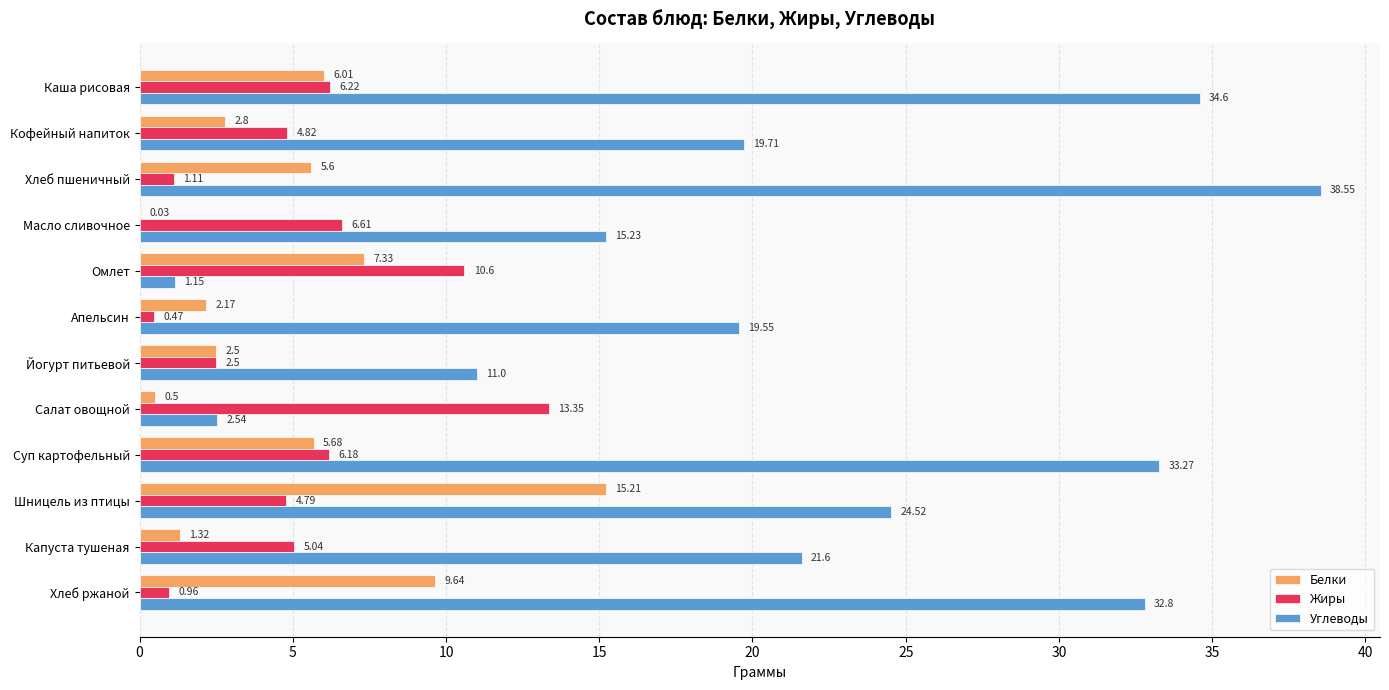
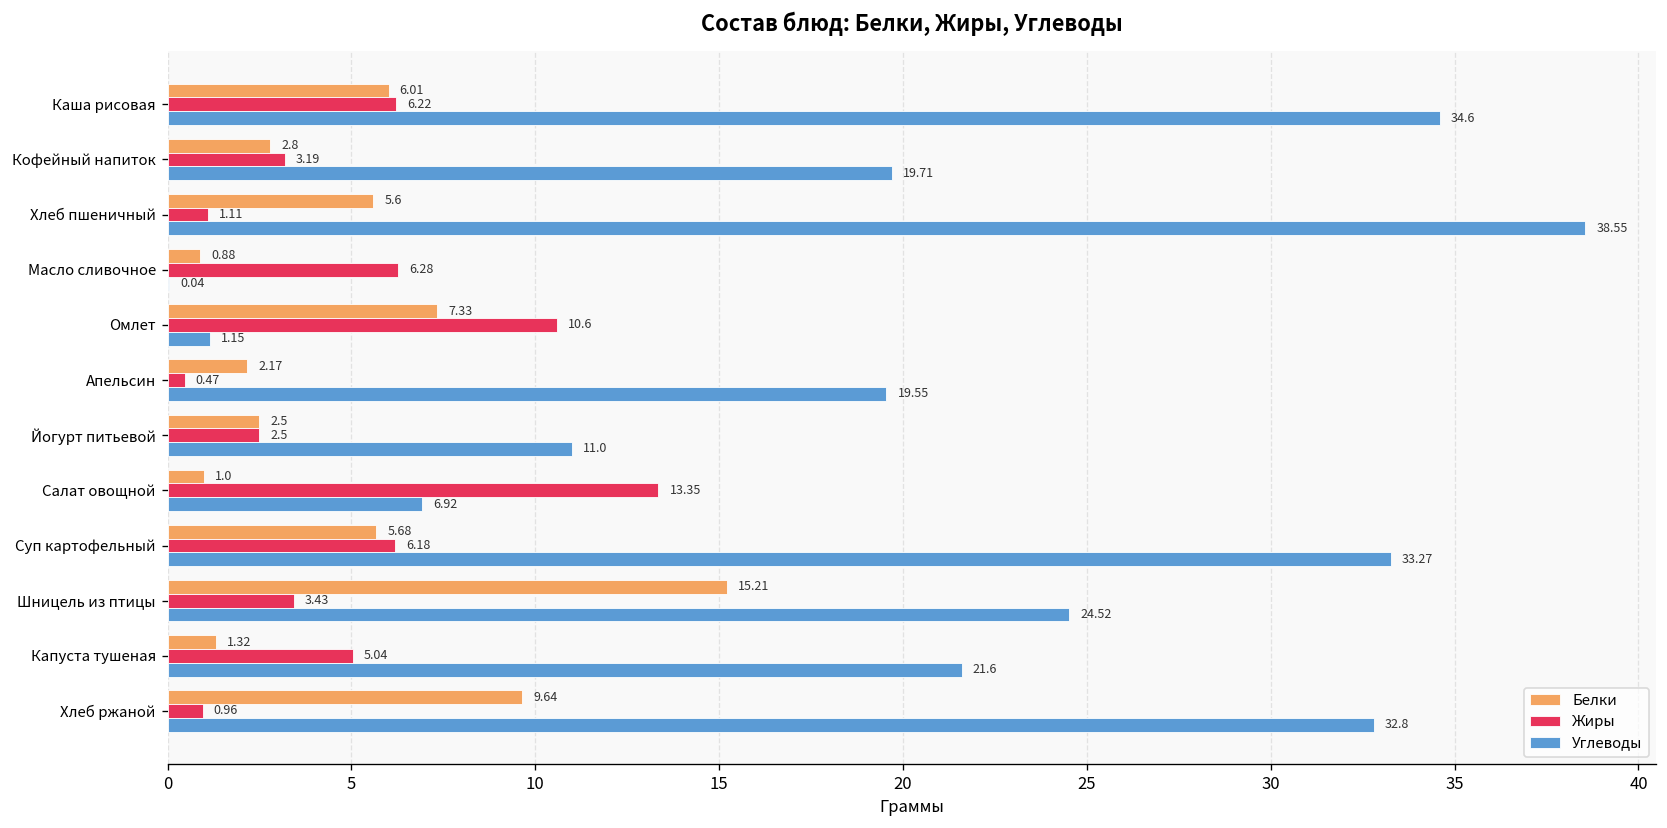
Жиры, Кофейный напиток: 4.82 -> 3.19
Белки, Масло сливочное: 0.03 -> 0.88
Жиры, Масло сливочное: 6.61 -> 6.28
Углеводы, Масло сливочное: 15.23 -> 0.04
Белки, Салат овощной: 0.5 -> 1.0
Углеводы, Салат овощной: 2.54 -> 6.92
Жиры, Шницель из птицы: 4.79 -> 3.43
